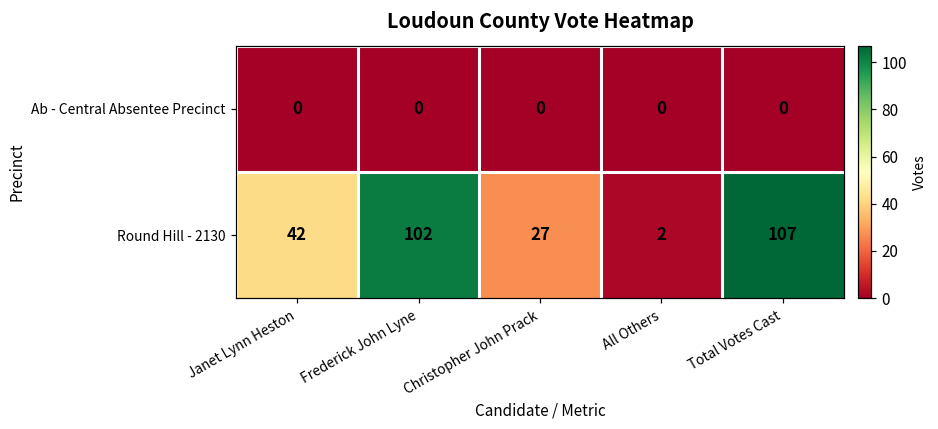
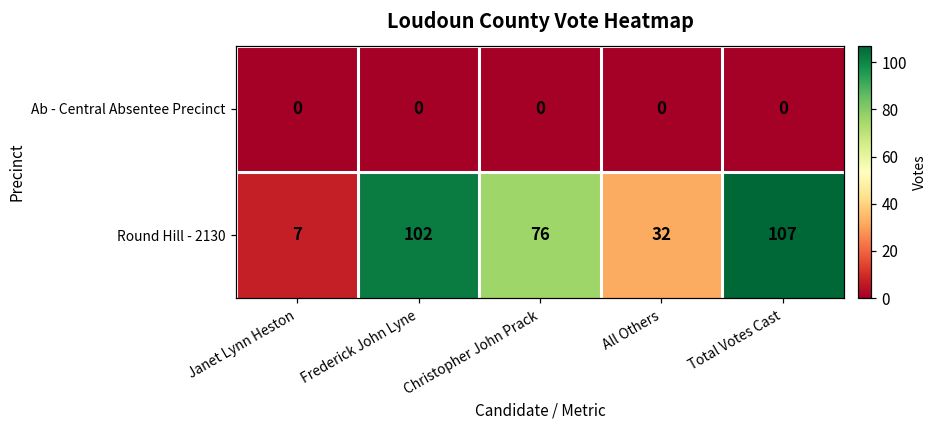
Round Hill - 2130, Janet Lynn Heston: 42 -> 7
Round Hill - 2130, Christopher John Prack: 27 -> 76
Round Hill - 2130, All Others: 2 -> 32
